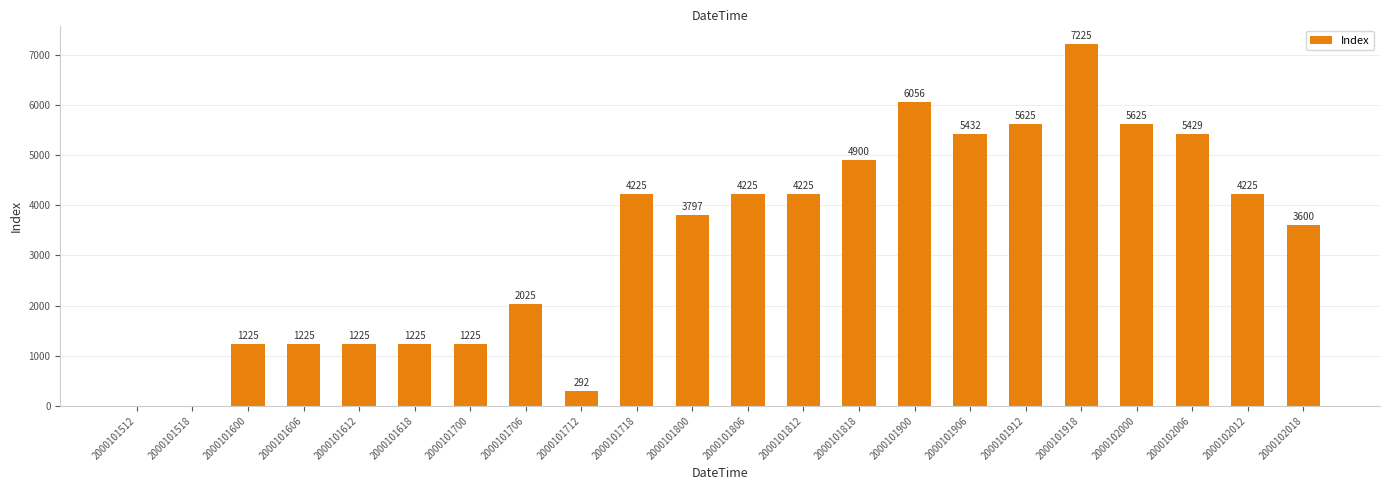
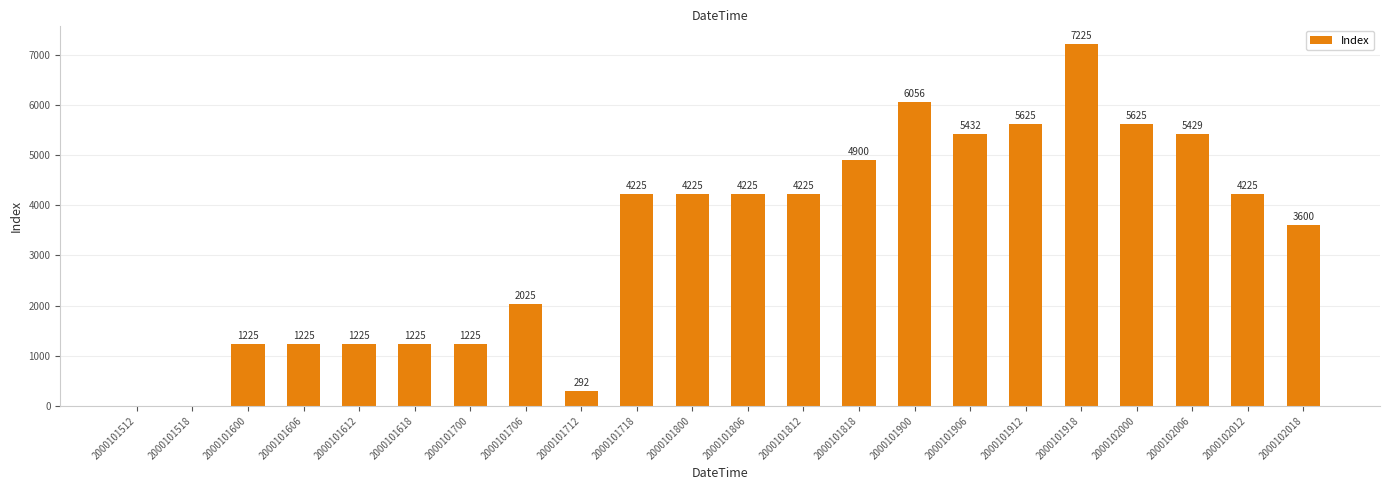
2000101800: 3797 -> 4225
